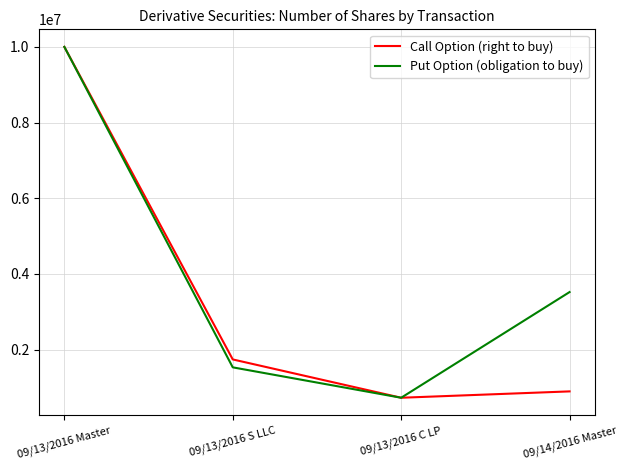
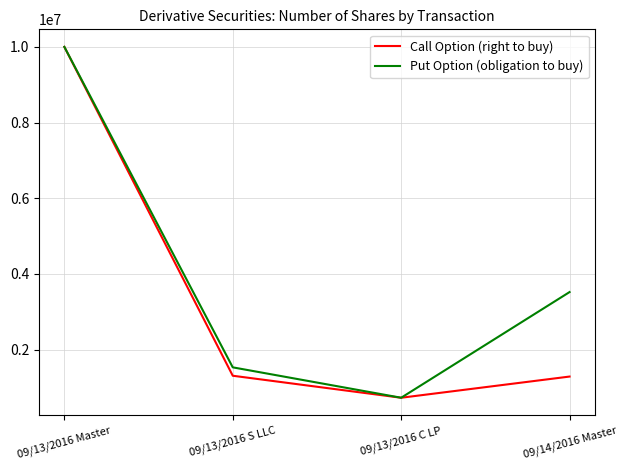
Call Option (right to buy), 09/13/2016 S LLC: 1700000 -> 1300000
Call Option (right to buy), 09/14/2016 Master: 900000 -> 1300000
